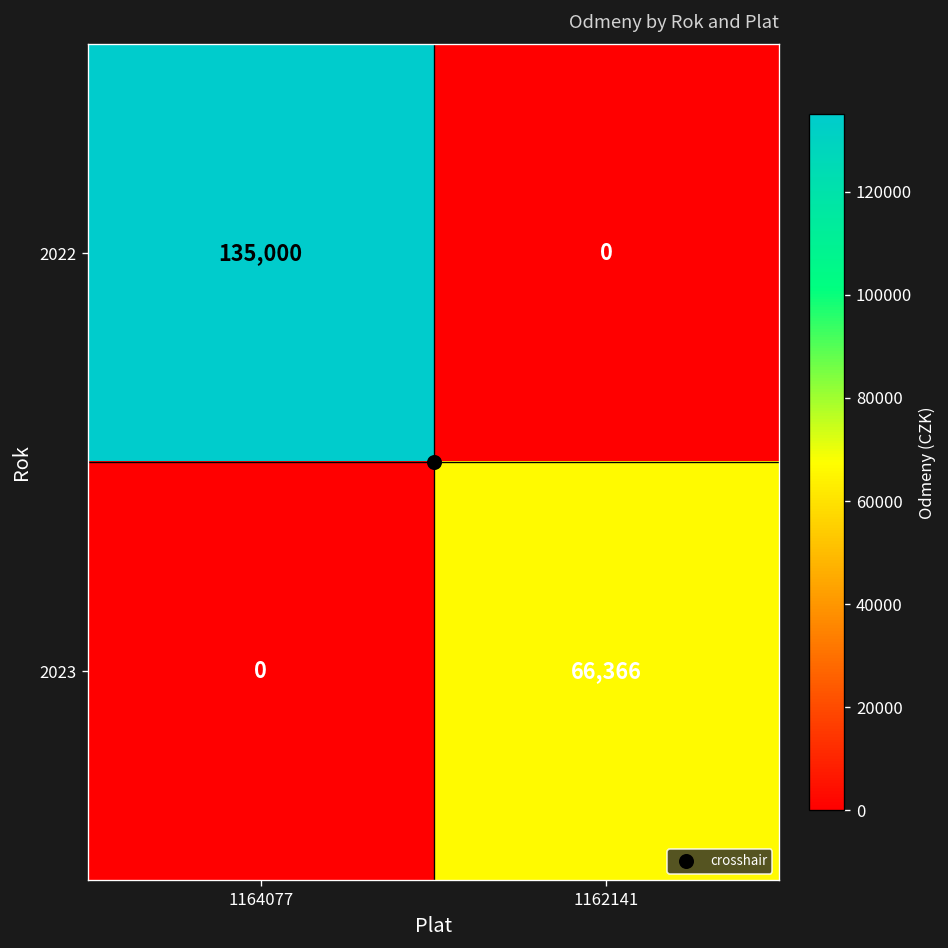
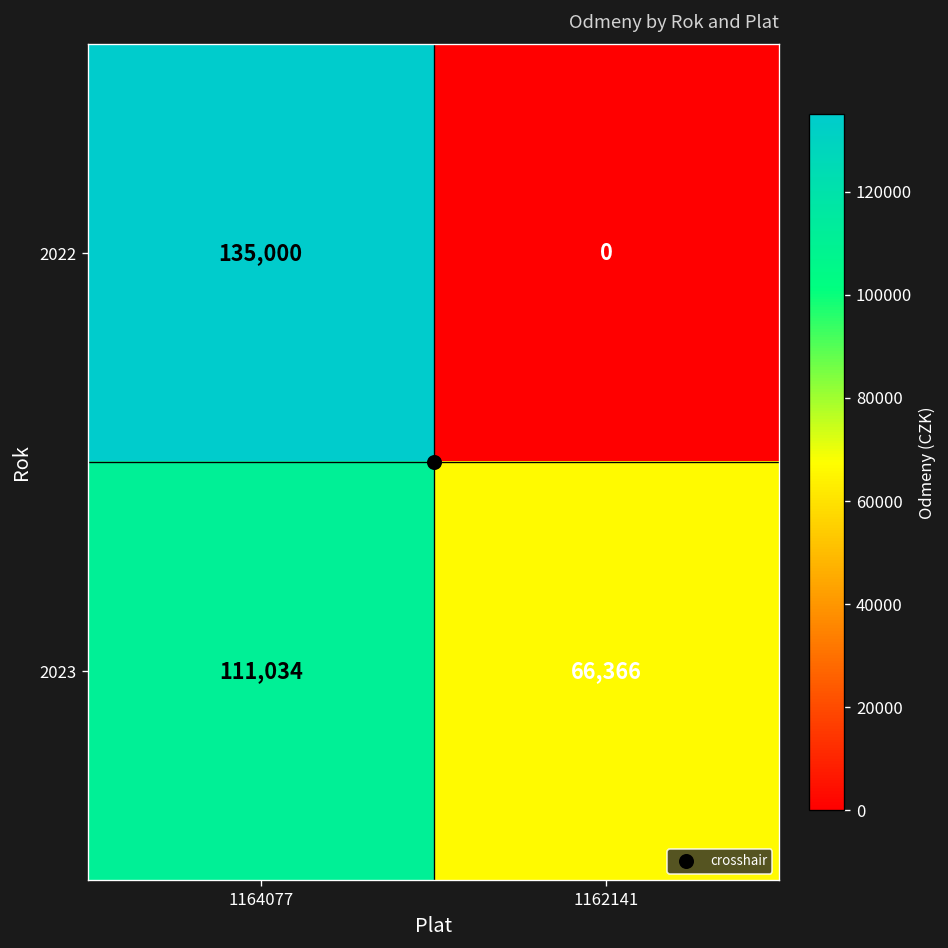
2023, 1164077: 0 -> 111,034
